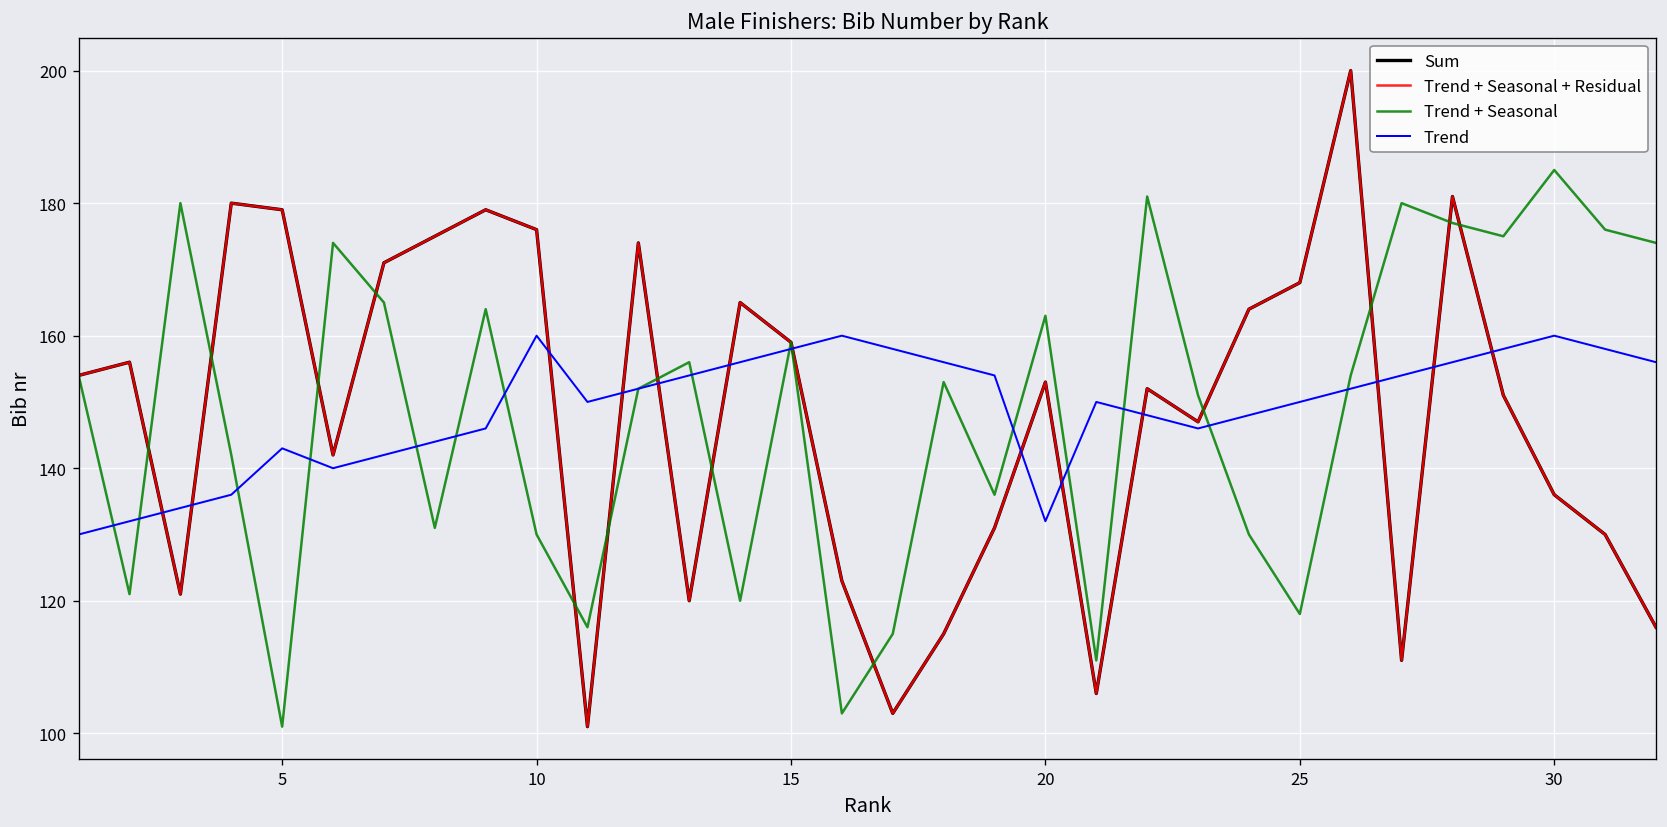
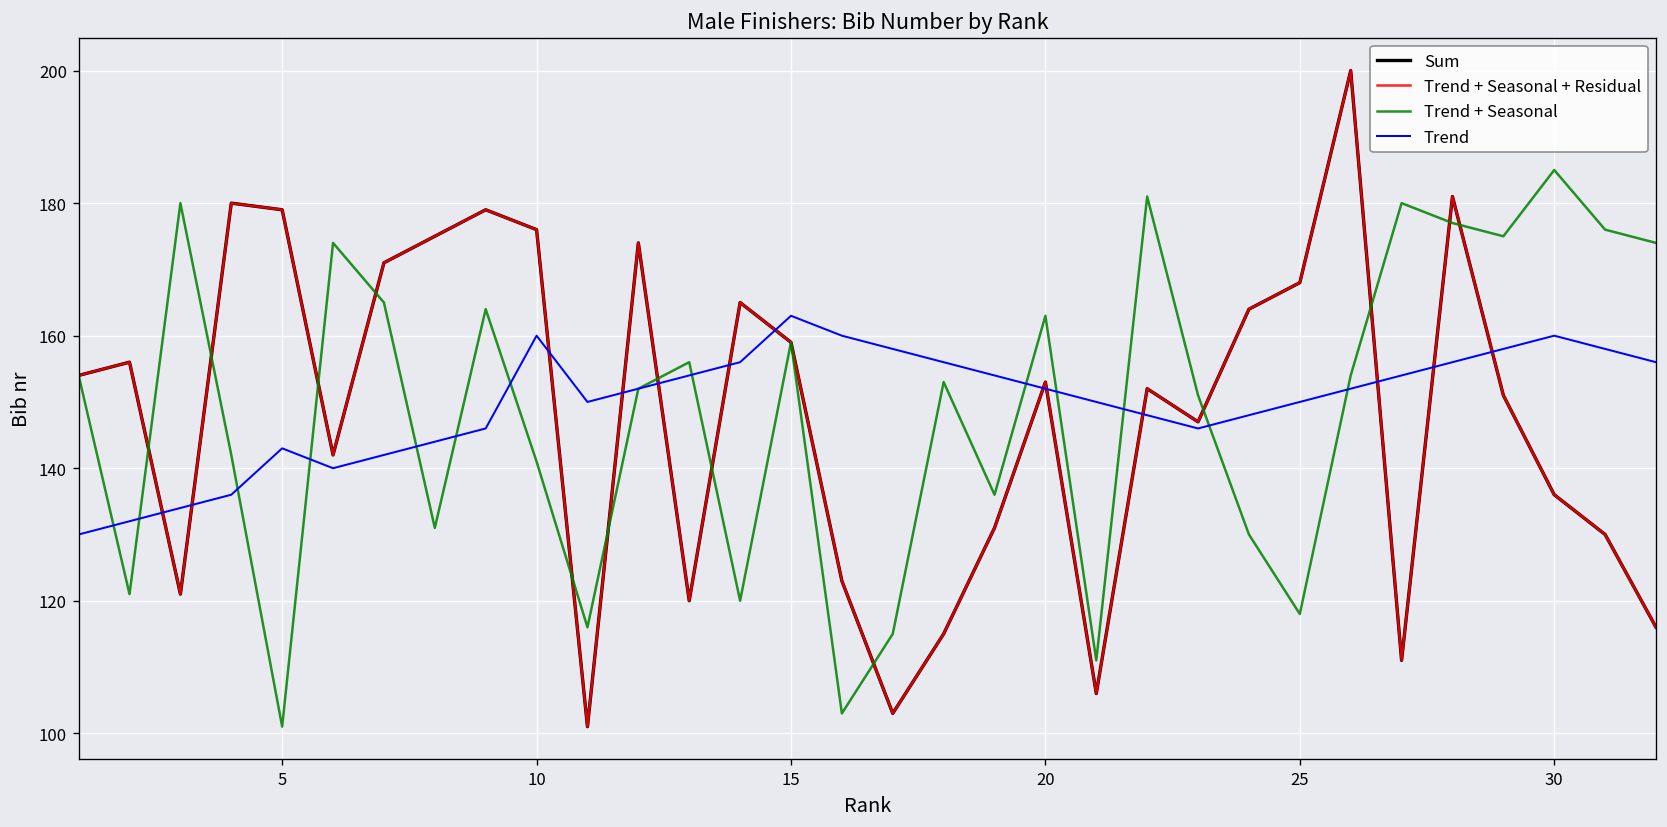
Trend + Seasonal, 10: 130 -> 141
Trend, 15: 158 -> 163
Trend, 20: 132 -> 152
